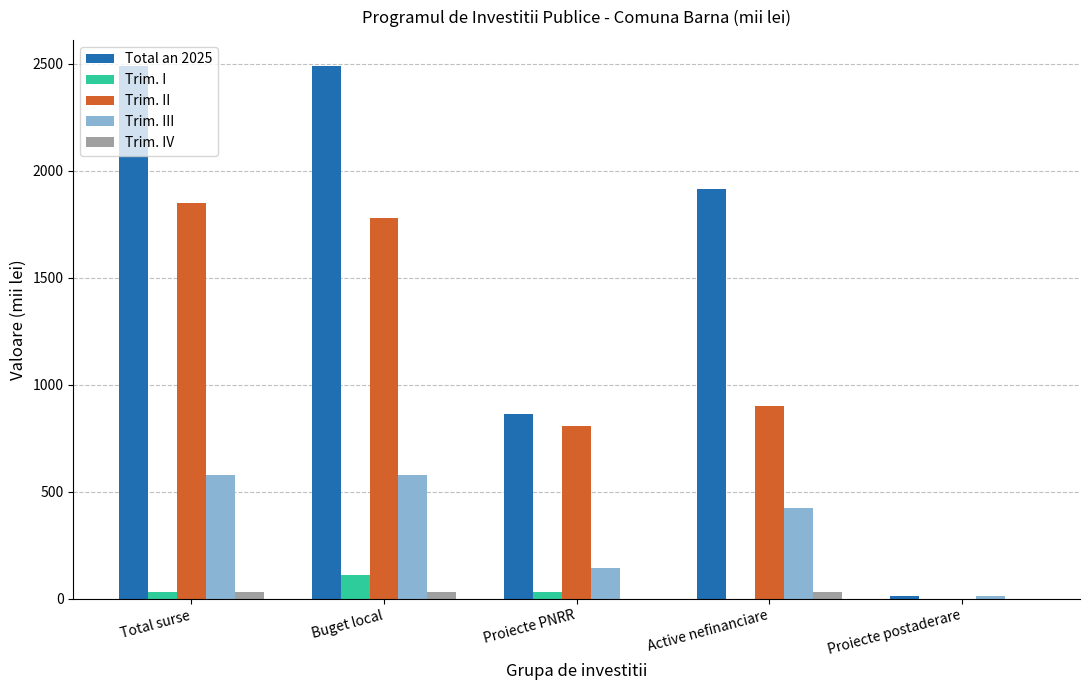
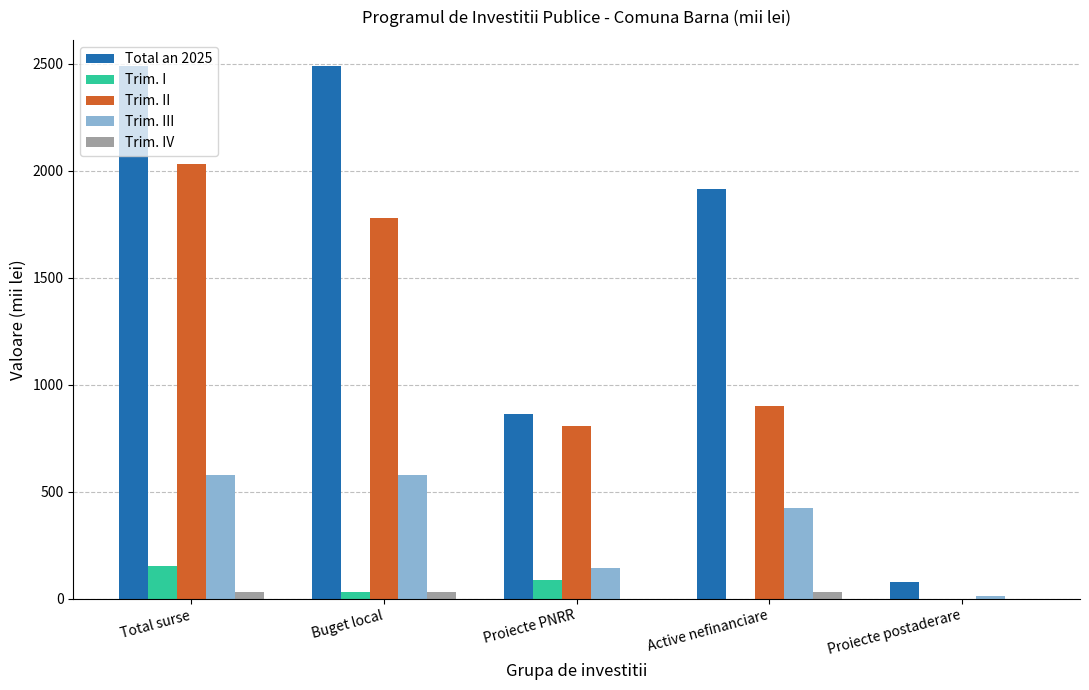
Trim. I, Total surse: 30 -> 150
Trim. II, Total surse: 1850 -> 2030
Trim. I, Buget local: 110 -> 30
Trim. I, Proiecte PNRR: 30 -> 90
Total an 2025, Proiecte postaderare: 10 -> 80
